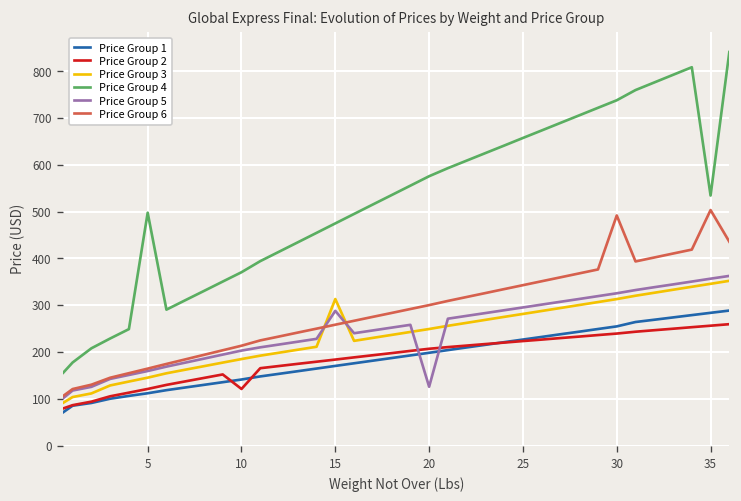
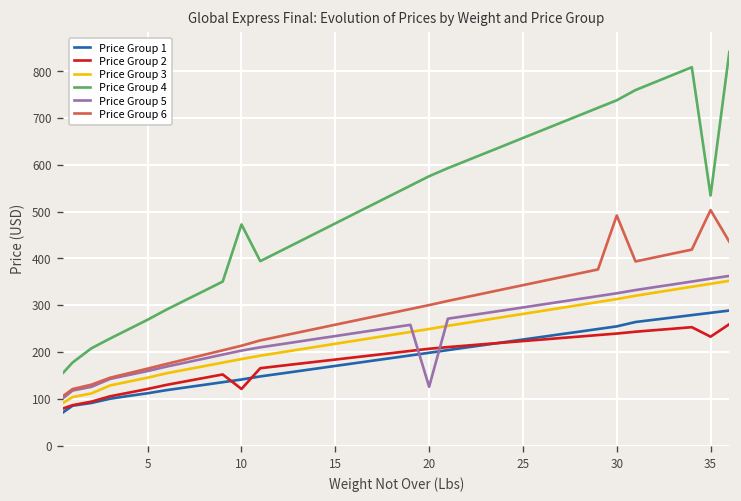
Price Group 4, 5: 500 -> 270
Price Group 4, 10: 370 -> 470
Price Group 3, 15: 310 -> 220
Price Group 5, 15: 290 -> 230
Price Group 2, 35: 260 -> 230
